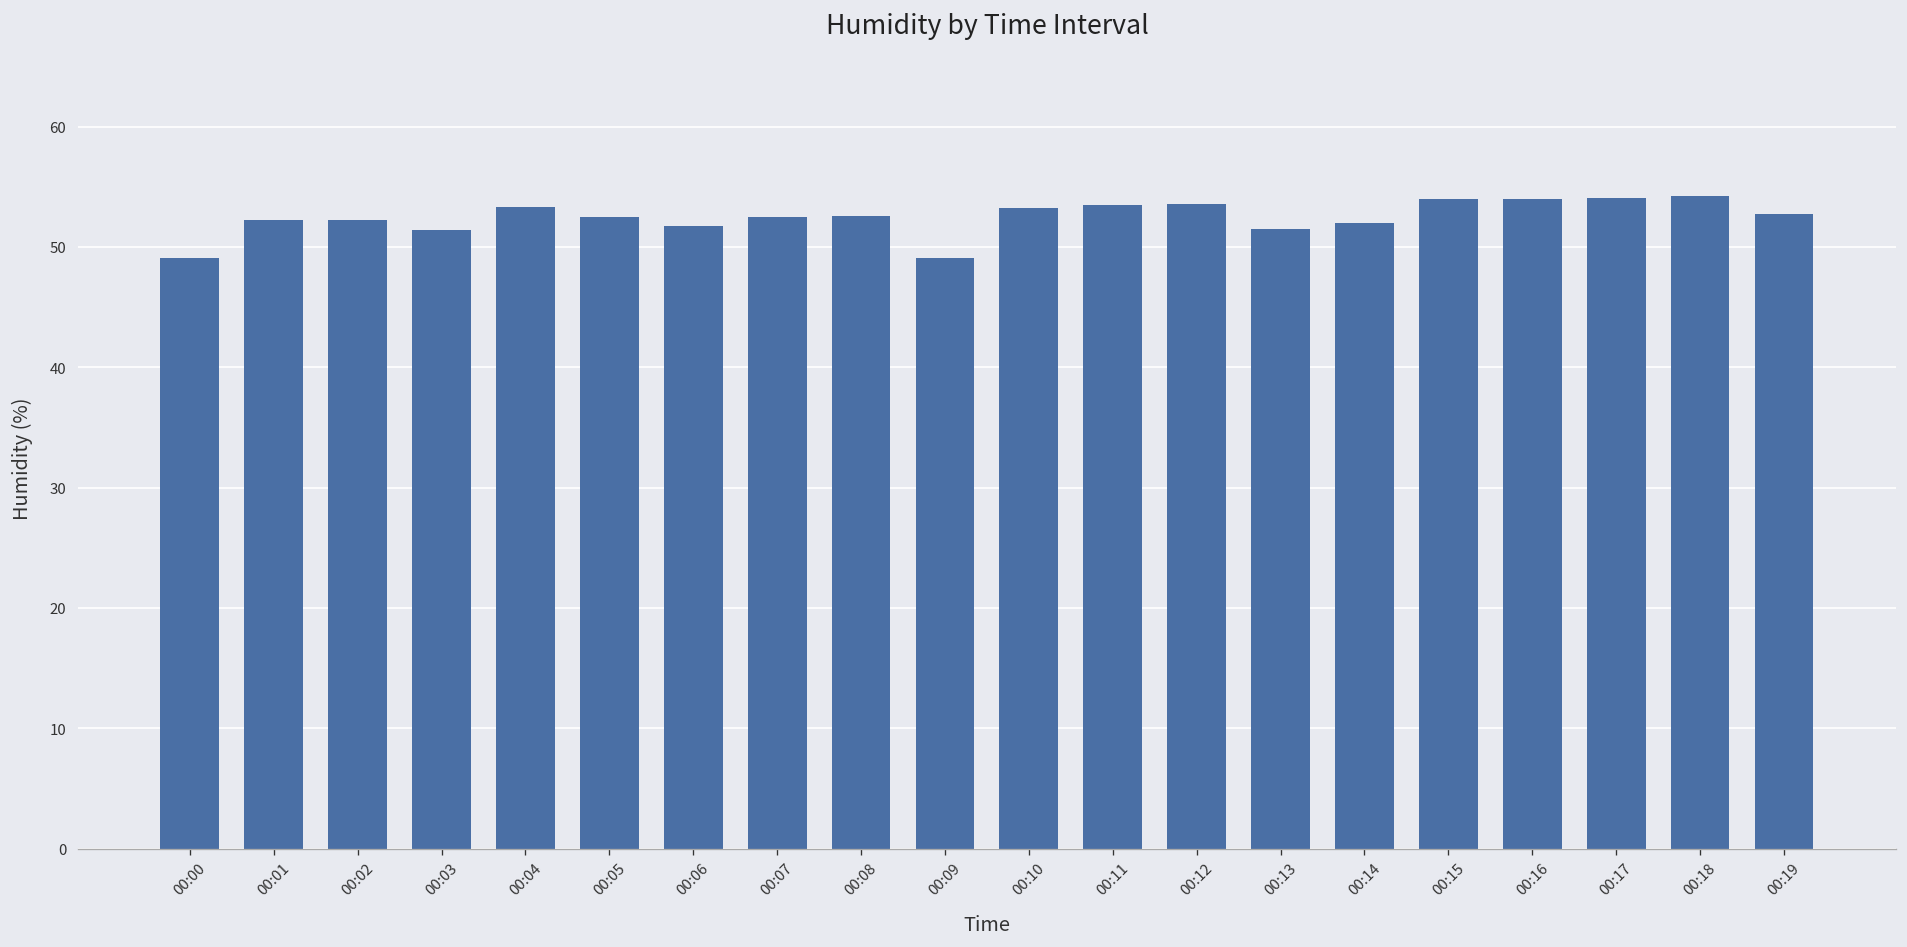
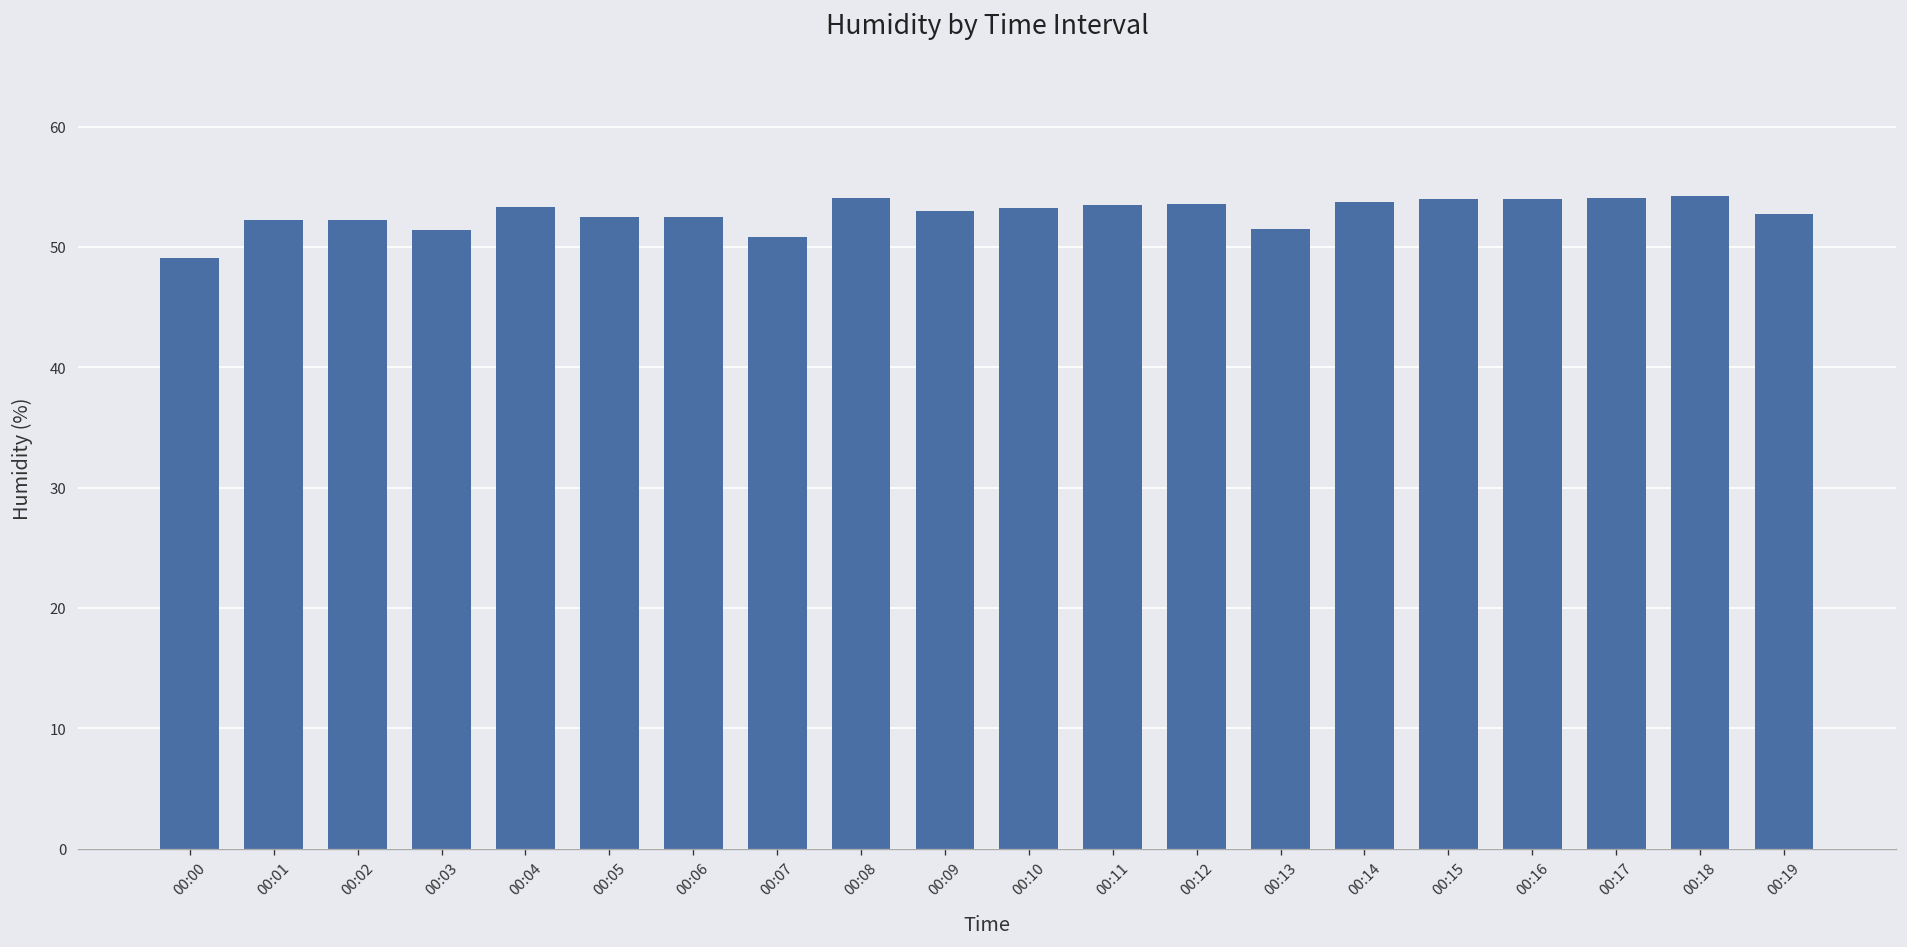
00:06: 51.7 -> 52.5
00:07: 52.5 -> 50.8
00:08: 52.6 -> 54.1
00:09: 49.1 -> 53.0
00:14: 52.0 -> 53.7
